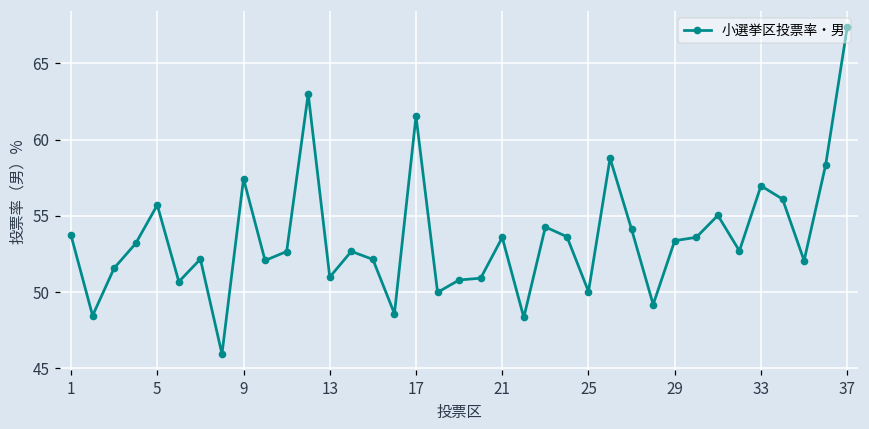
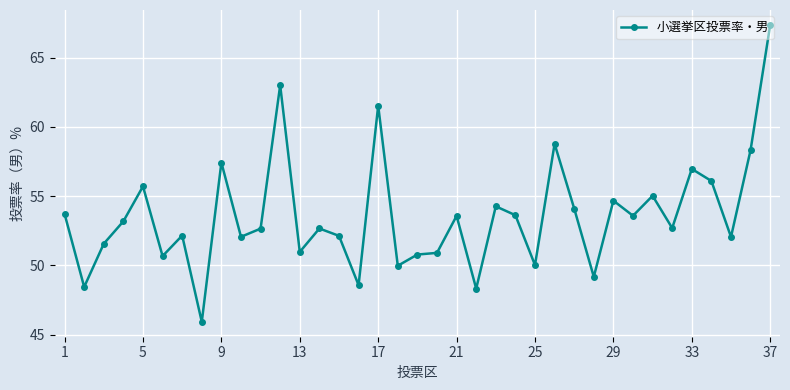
29: 53.4 -> 54.7
